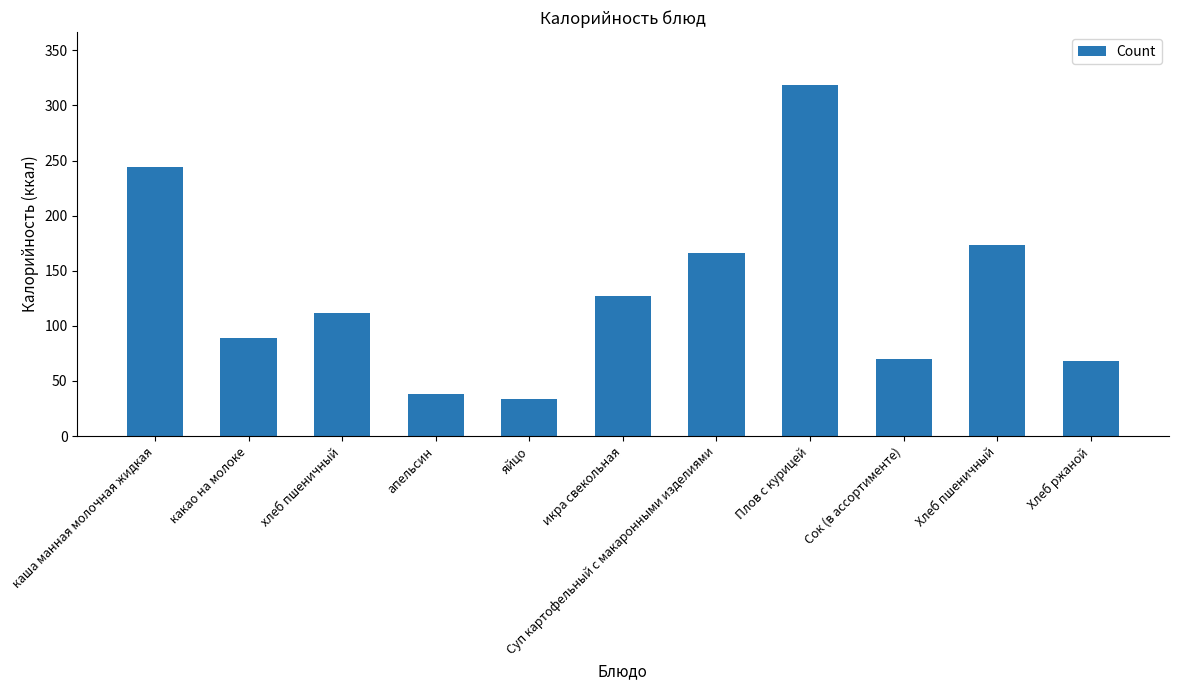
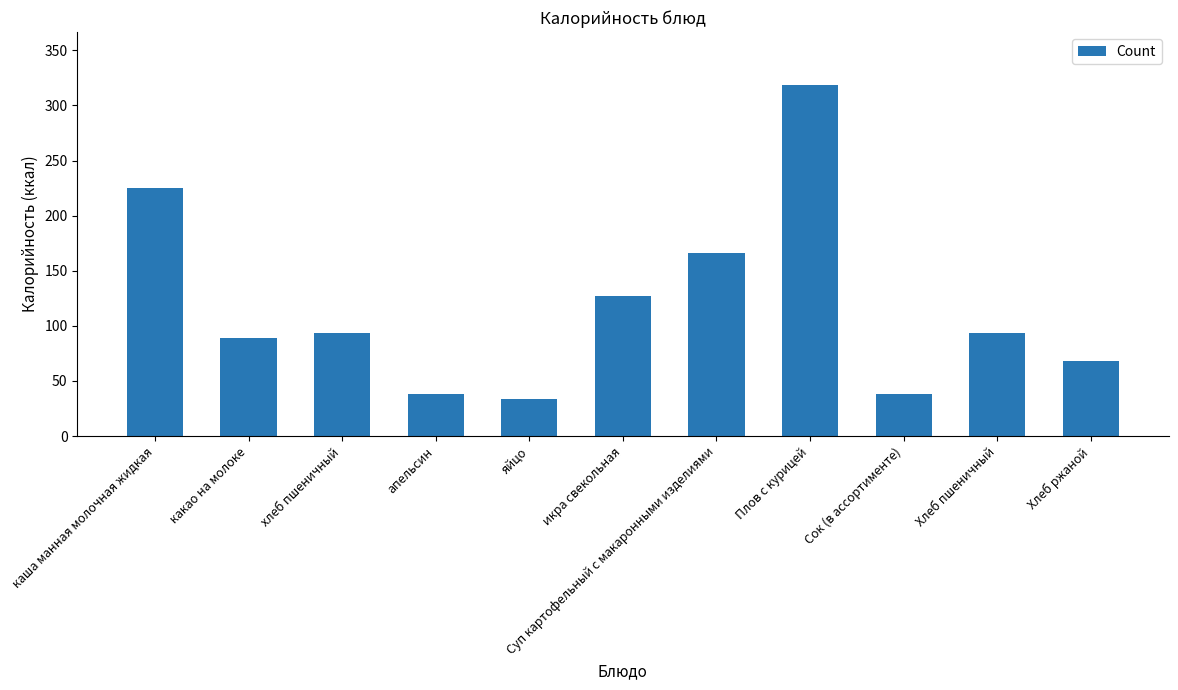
каша манная молочная жидкая: 244 -> 225
хлеб пшеничный: 111 -> 94
Сок (в ассортименте): 70 -> 38
Хлеб пшеничный: 173 -> 94
